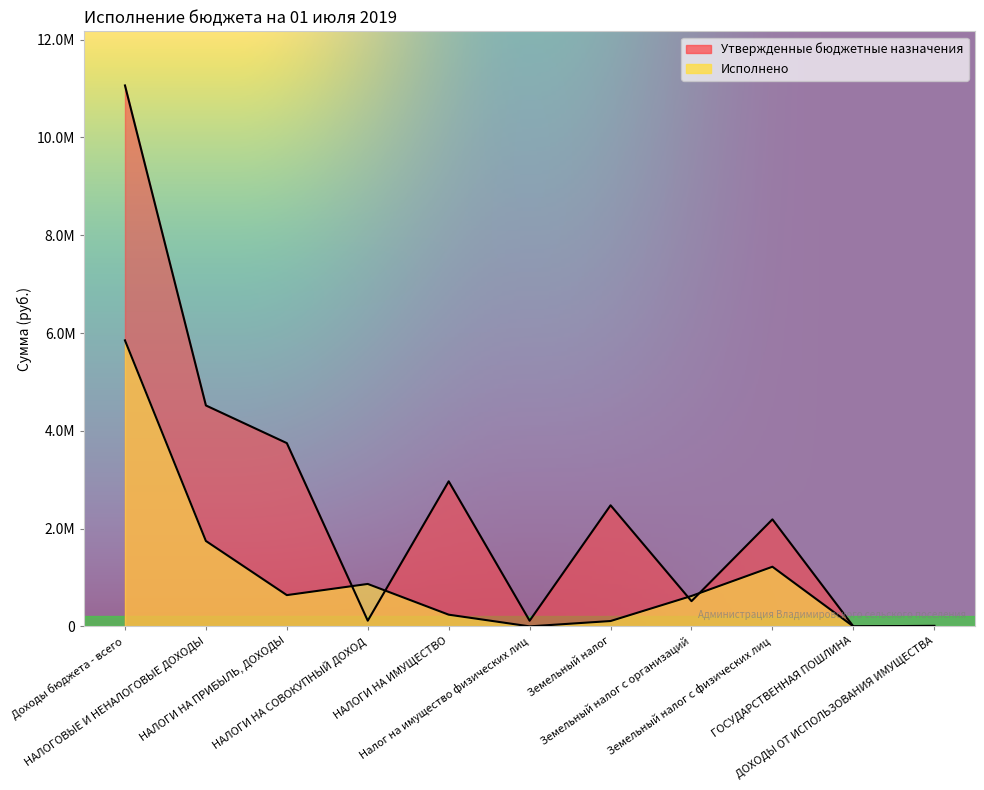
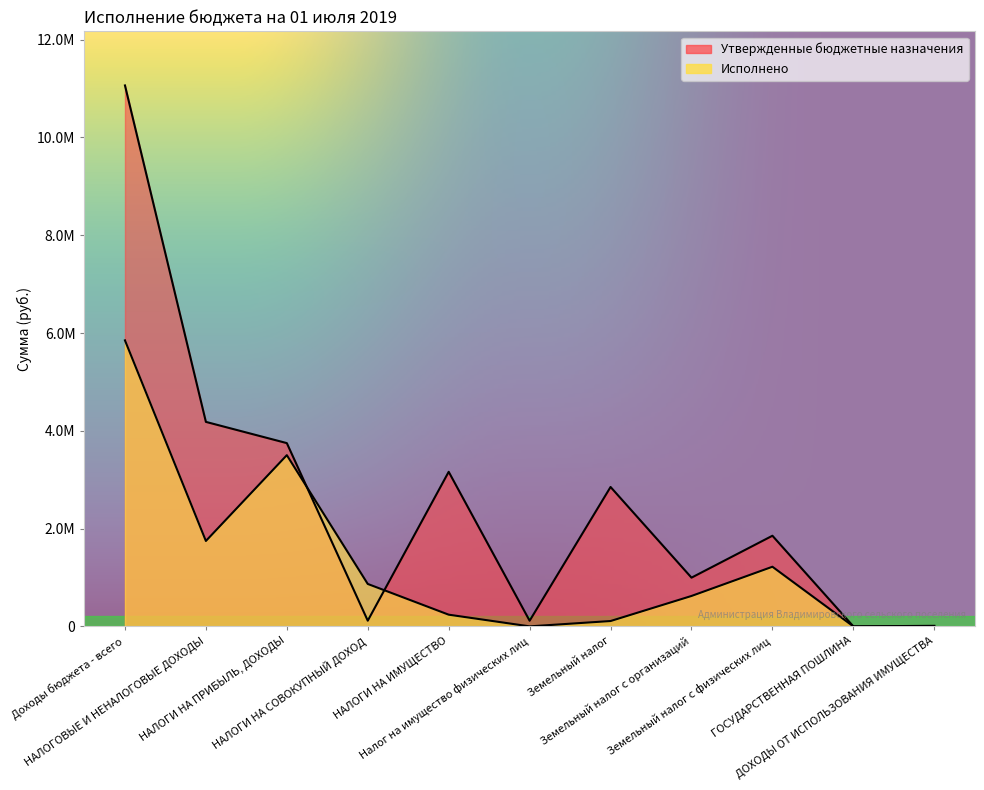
Утвержденные бюджетные назначения, НАЛОГОВЫЕ И НЕНАЛОГОВЫЕ ДОХОДЫ: 4500000 -> 4200000
Исполнено, НАЛОГИ НА ПРИБЫЛЬ, ДОХОДЫ: 600000 -> 3500000
Утвержденные бюджетные назначения, НАЛОГИ НА ИМУЩЕСТВО: 3000000 -> 3200000
Утвержденные бюджетные назначения, Земельный налог: 2500000 -> 2900000
Утвержденные бюджетные назначения, Земельный налог с организаций: 500000 -> 1000000
Утвержденные бюджетные назначения, Земельный налог с физических лиц: 2200000 -> 1900000
